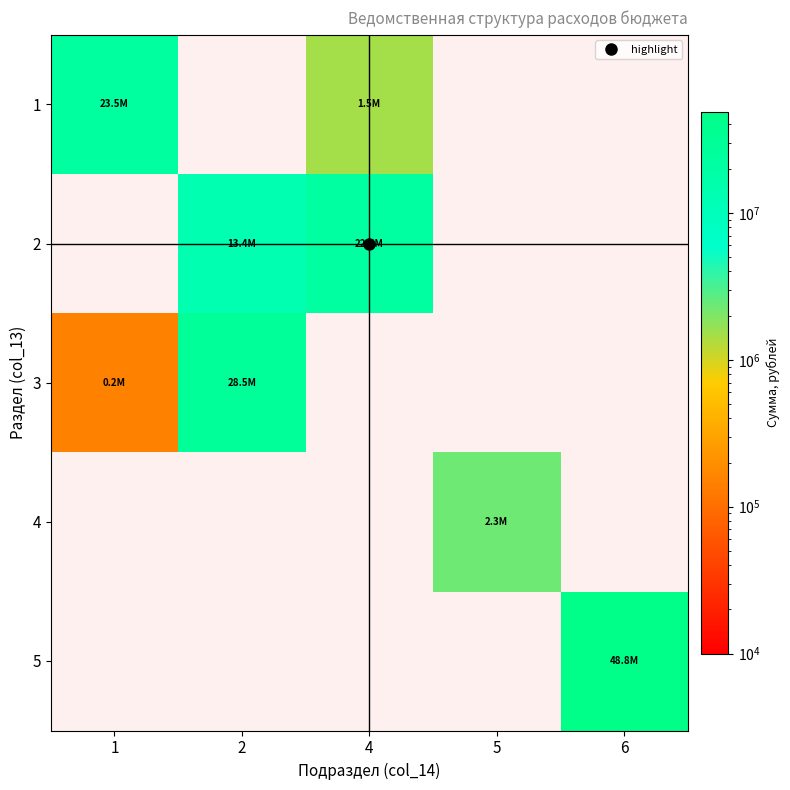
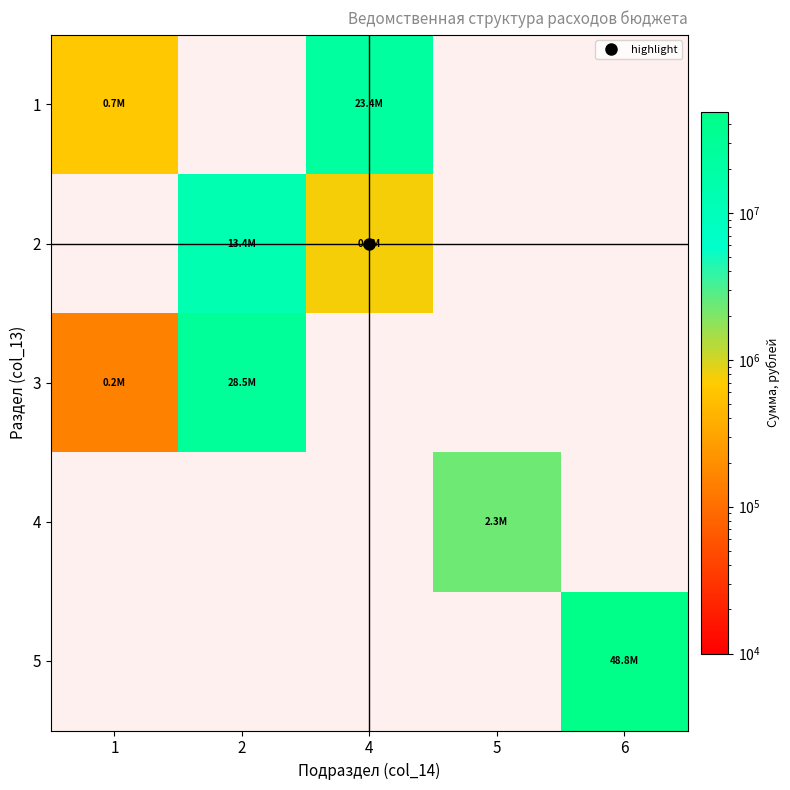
1, 1: 23.5M -> 0.7M
1, 4: 1.5M -> 23.4M
2, 4: 22.6M -> 0.8M
